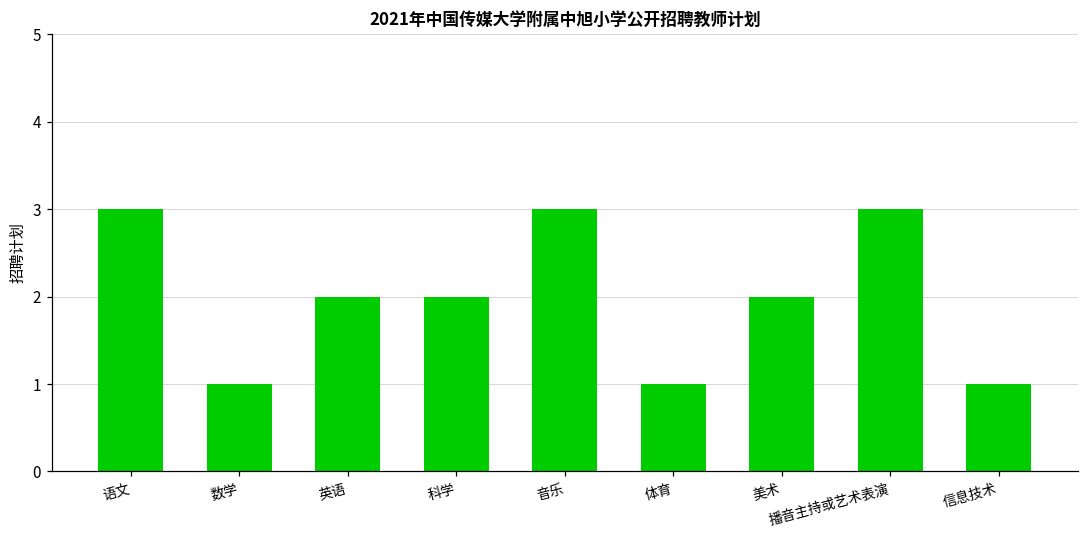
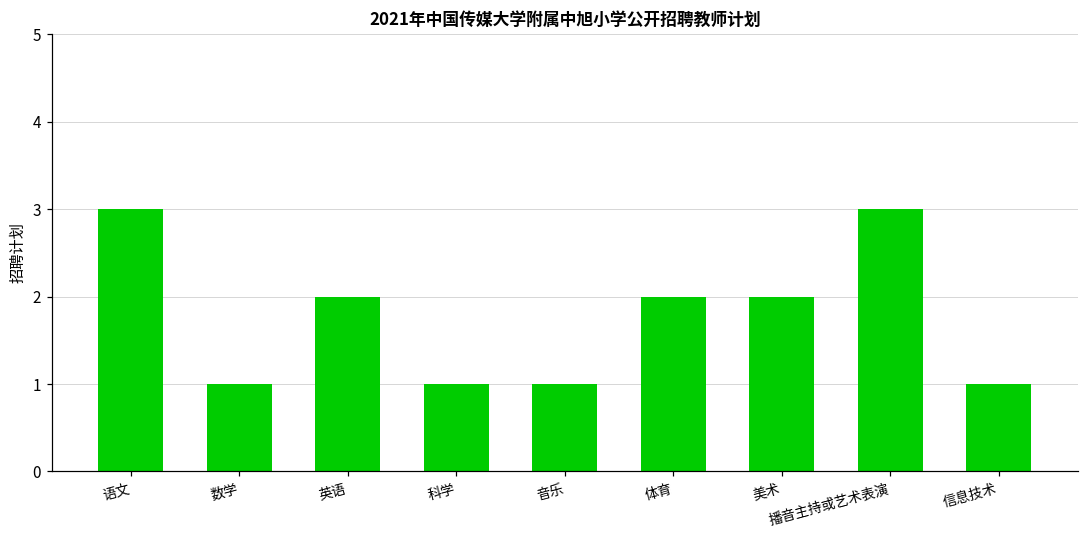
科学: 2 -> 1
音乐: 3 -> 1
体育: 1 -> 2
